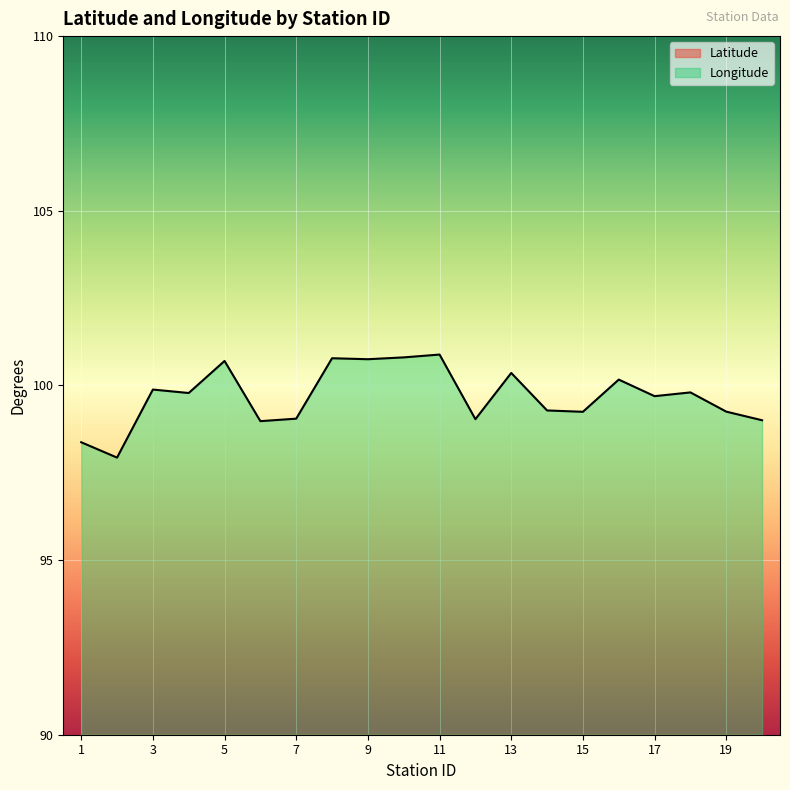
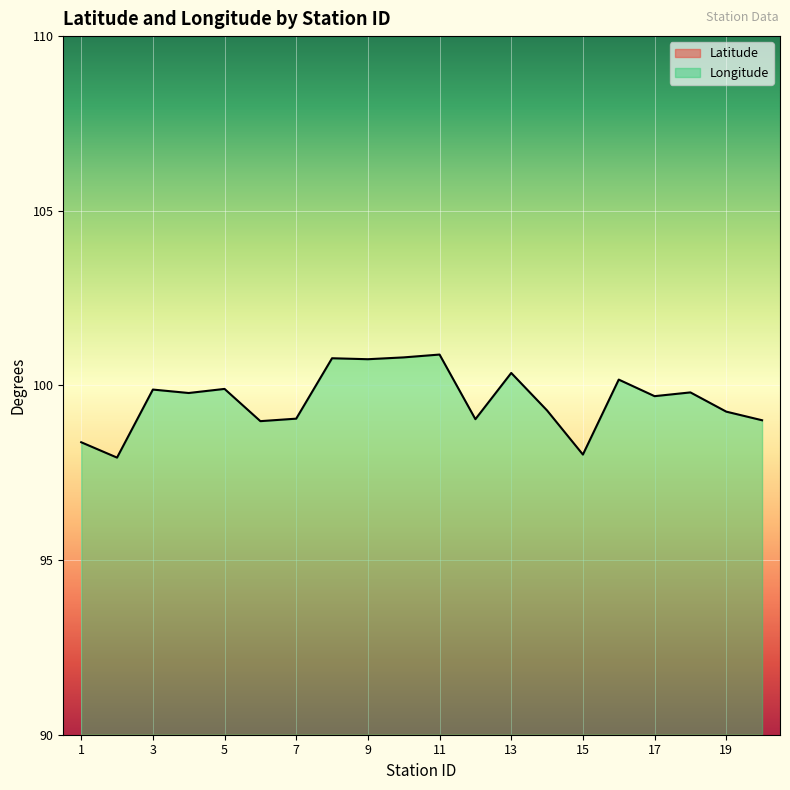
Longitude, 5: 100.7 -> 99.9
Longitude, 15: 99.2 -> 98.0
